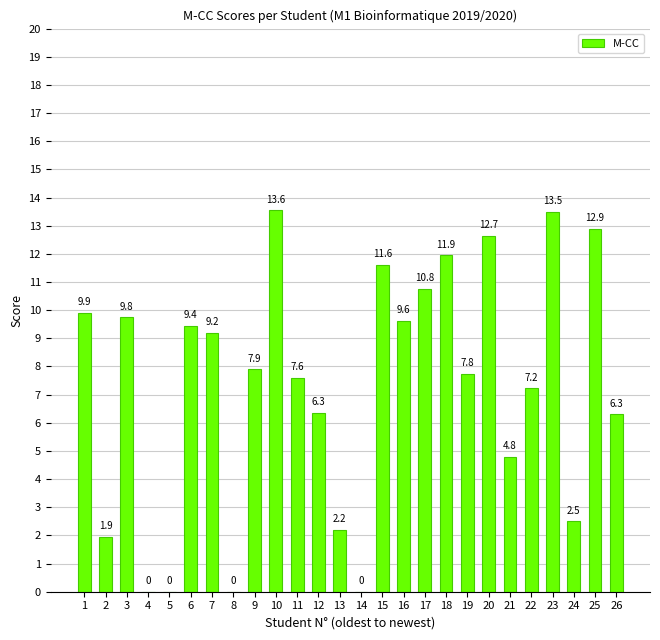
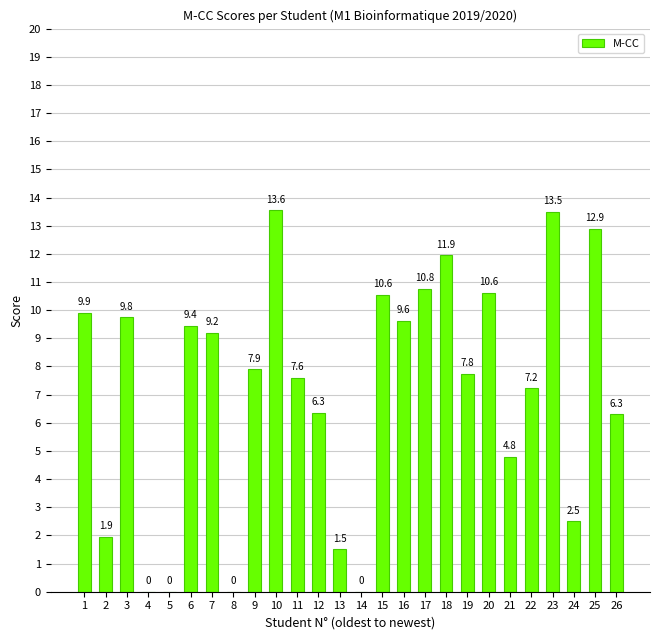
13: 2.2 -> 1.5
15: 11.6 -> 10.6
20: 12.7 -> 10.6
